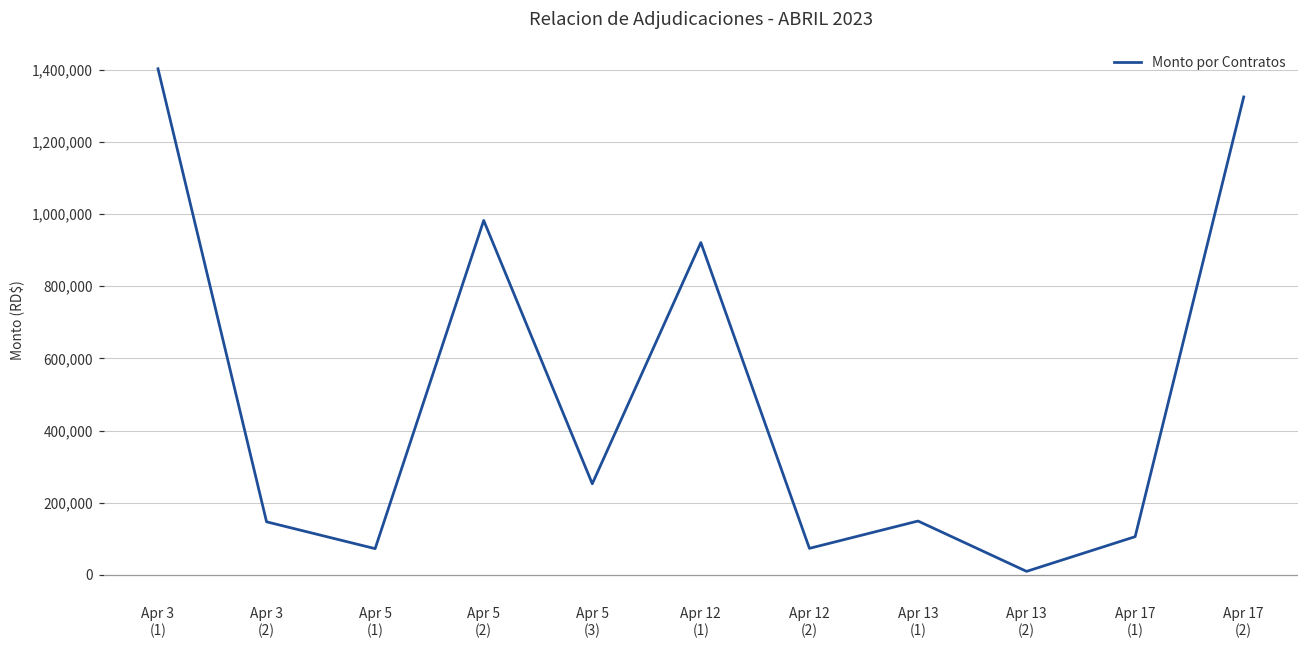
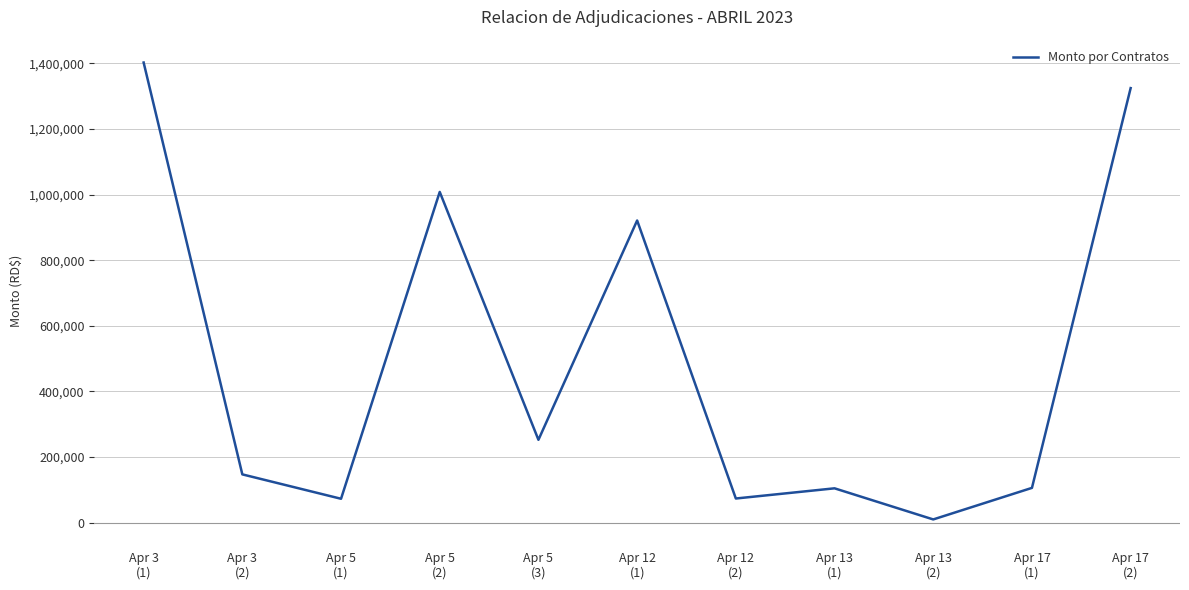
Apr 5 (2): 980,000 -> 1,010,000
Apr 13 (1): 150,000 -> 100,000
